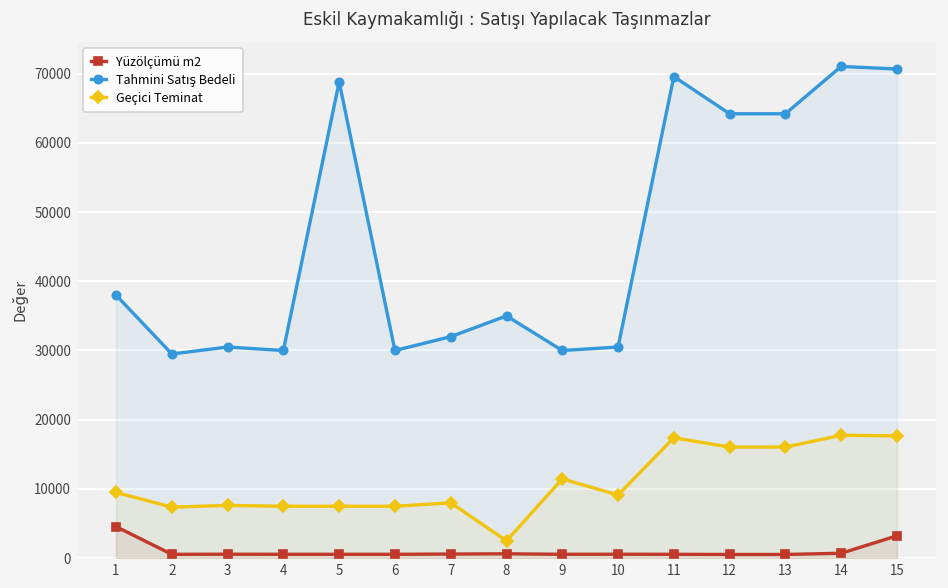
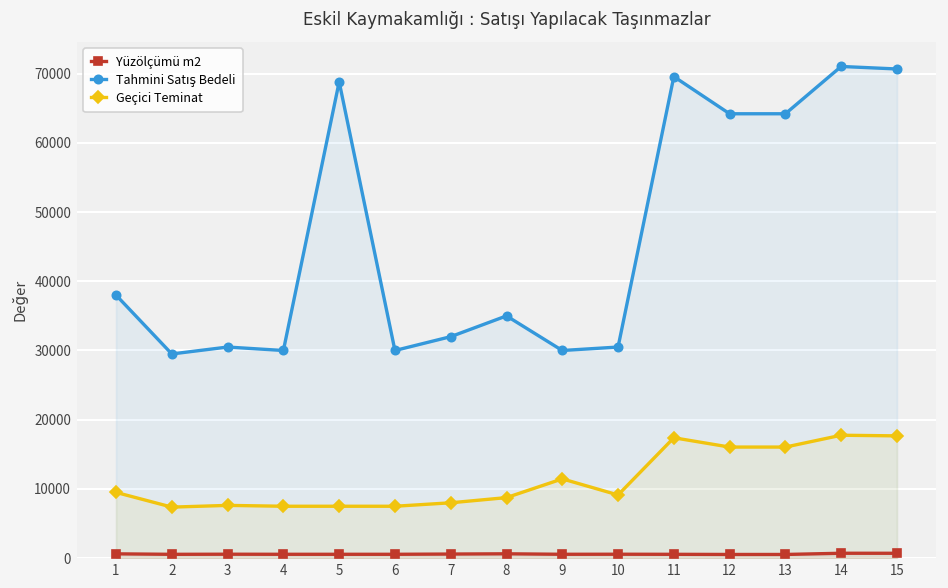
Yüzölçümü m2, 1: 5000 -> 1000
Geçici Teminat, 8: 3000 -> 9000
Yüzölçümü m2, 15: 3000 -> 1000
